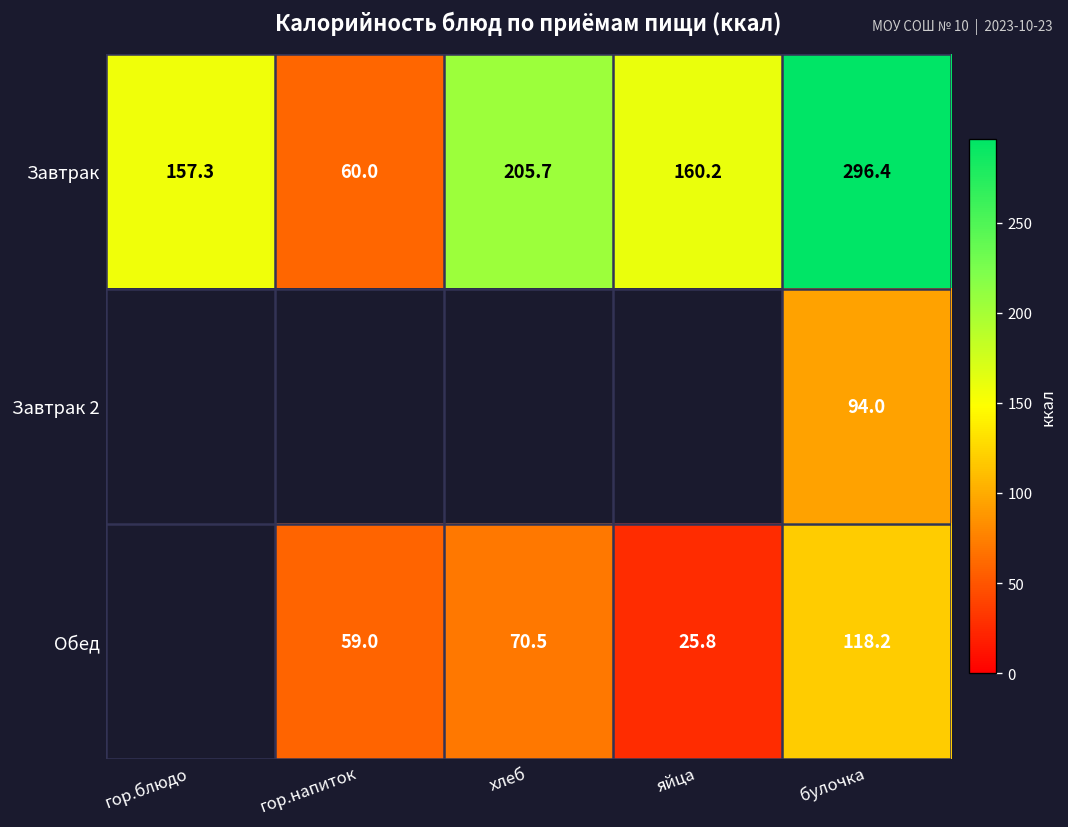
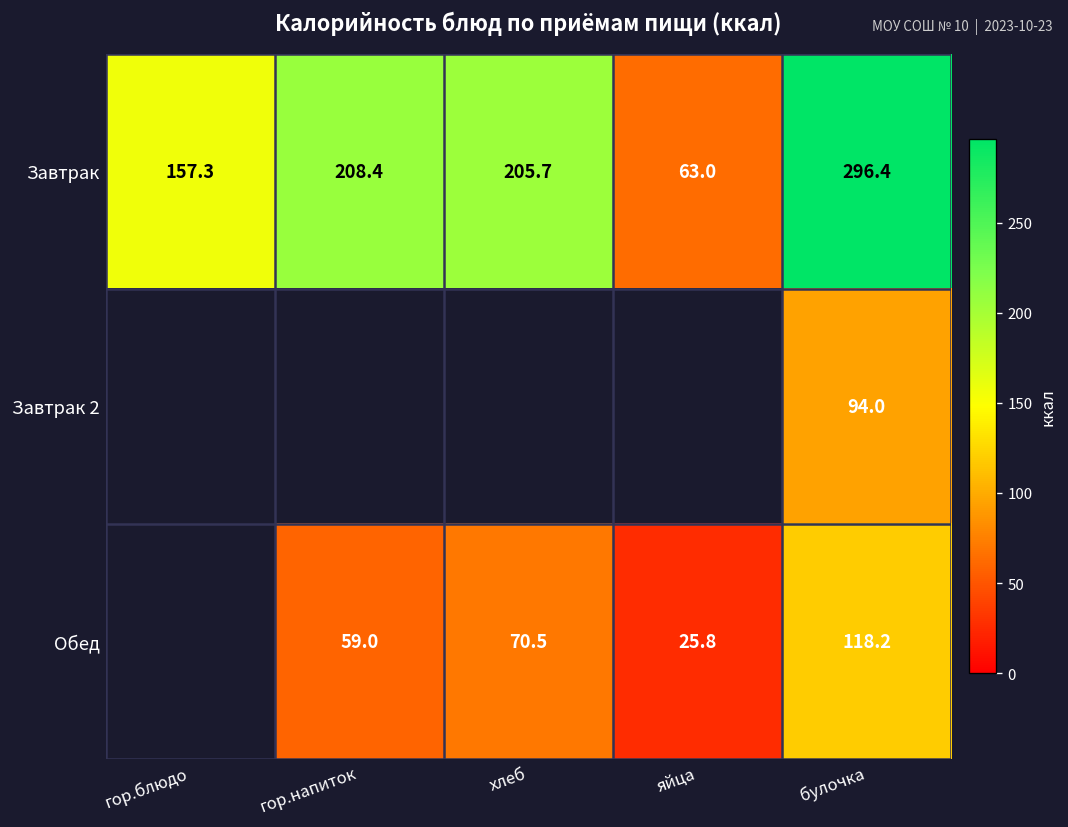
Завтрак, гор.напиток: 60.0 -> 208.4
Завтрак, яйца: 160.2 -> 63.0
